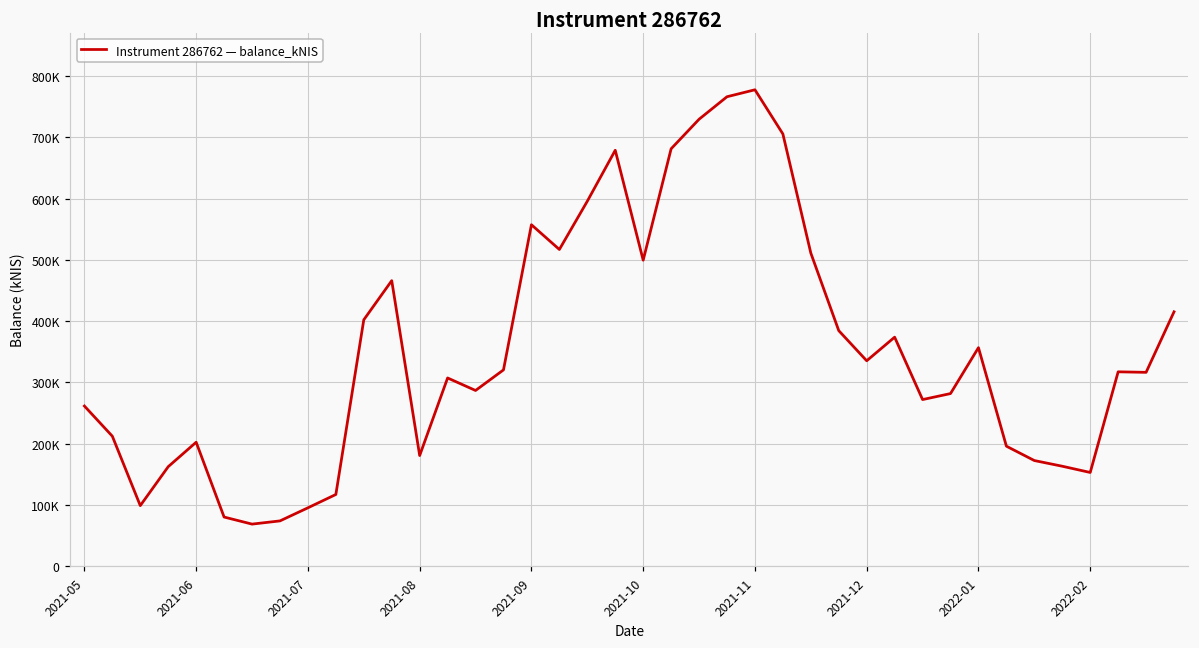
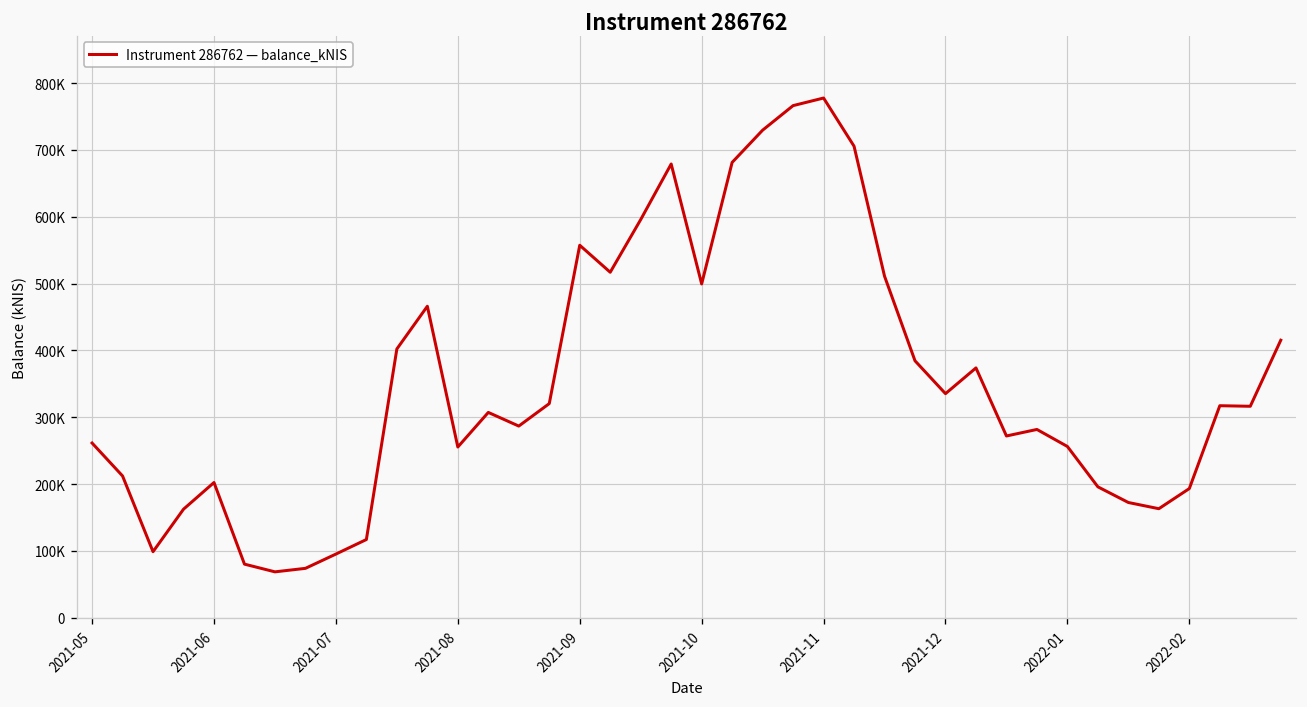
2021-08: 180000 -> 260000
2022-01: 360000 -> 260000
2022-02: 150000 -> 190000
